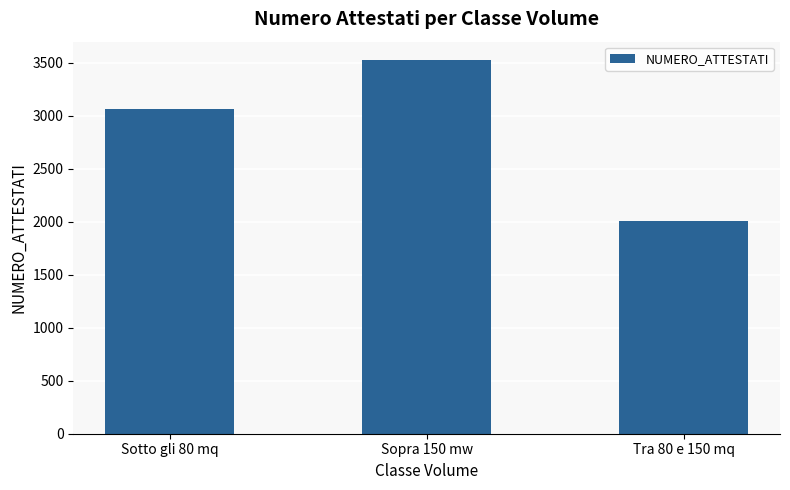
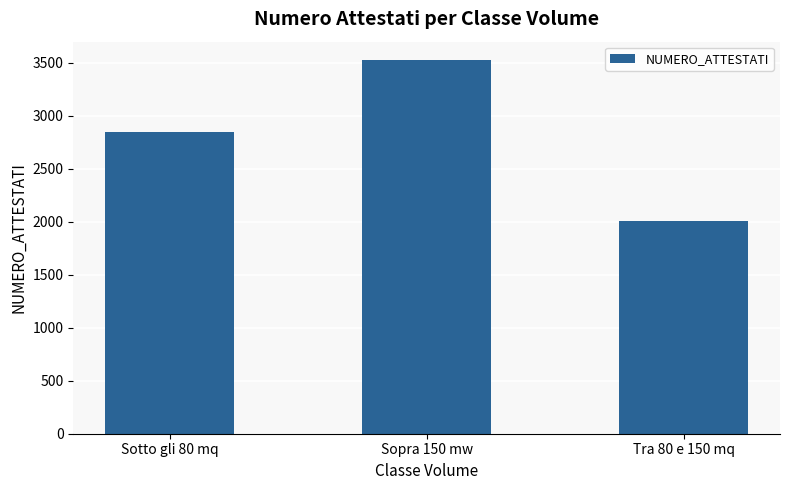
Sotto gli 80 mq: 3060 -> 2850
